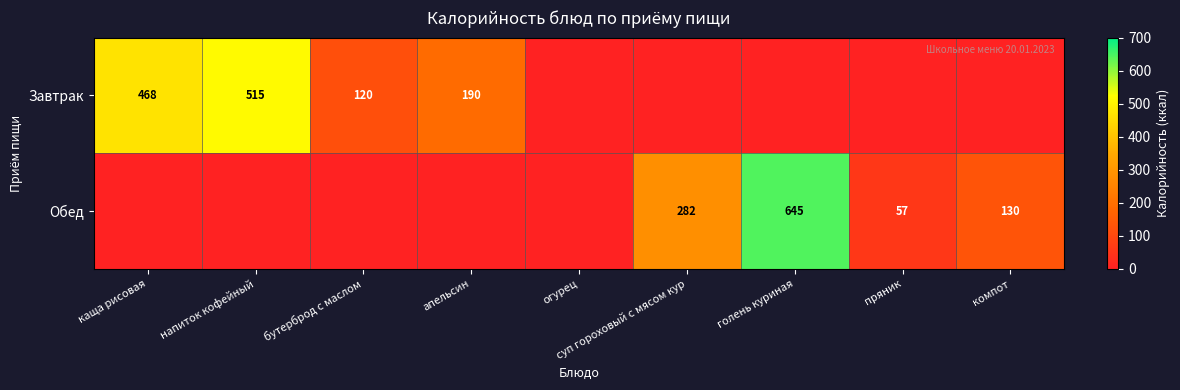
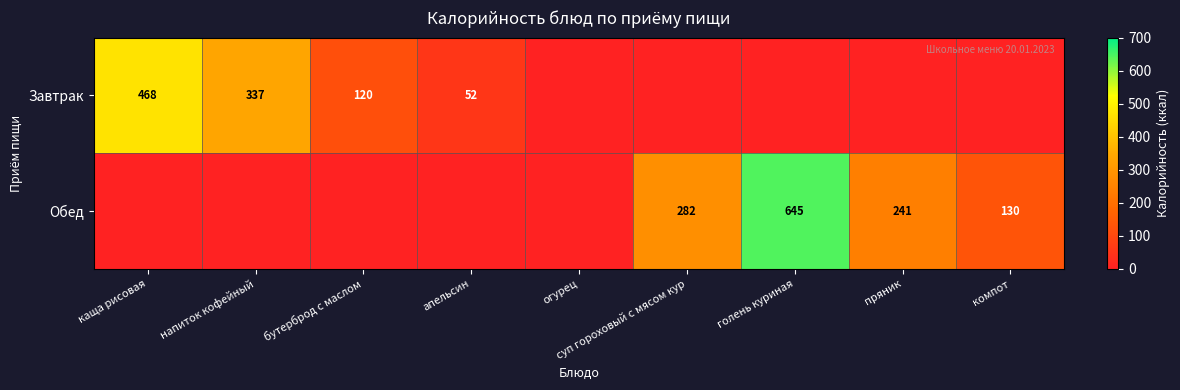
Завтрак, напиток кофейный: 515 -> 337
Завтрак, апельсин: 190 -> 52
Обед, пряник: 57 -> 241
